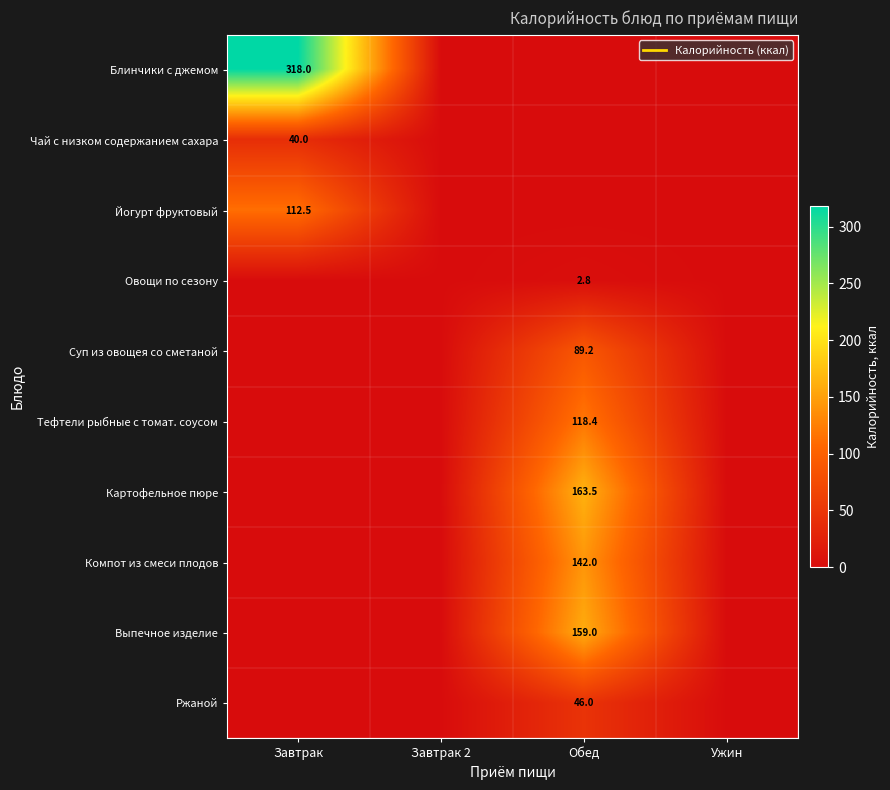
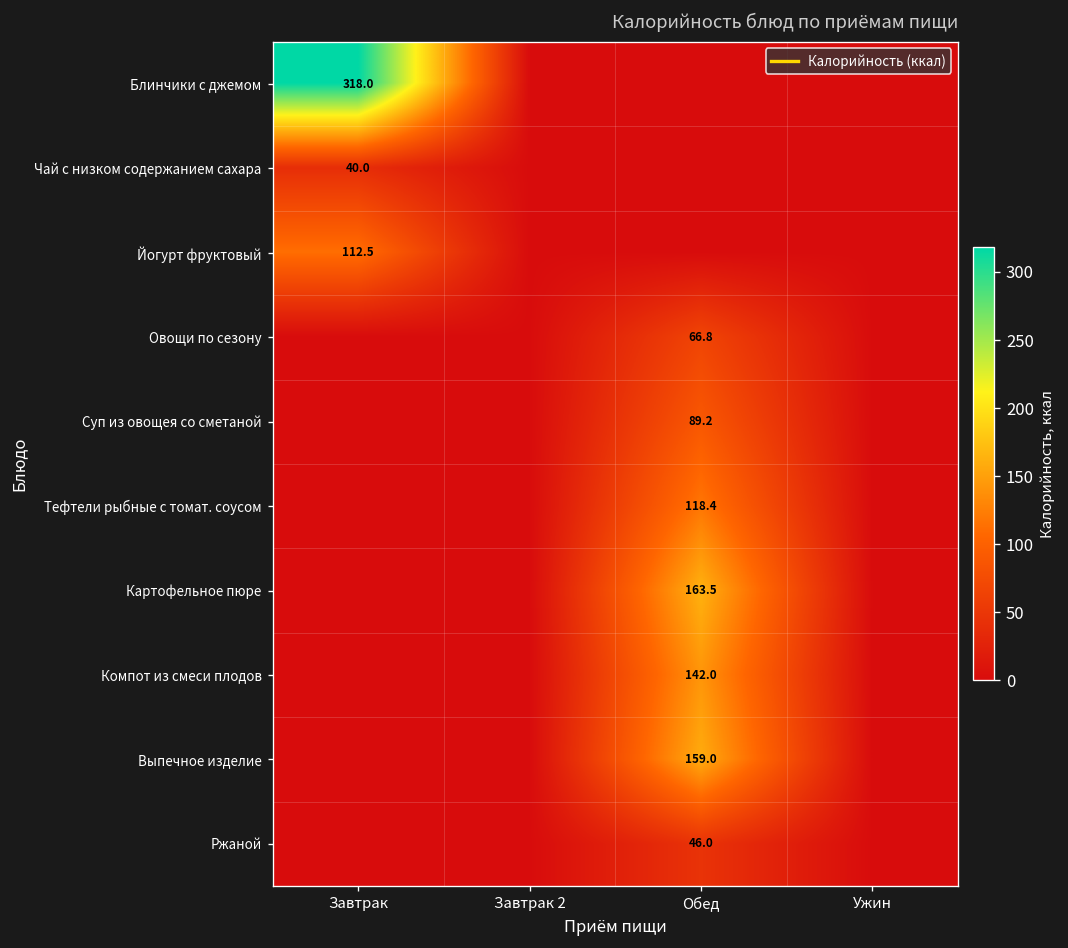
Овощи по сезону, Обед: 2.8 -> 66.8
